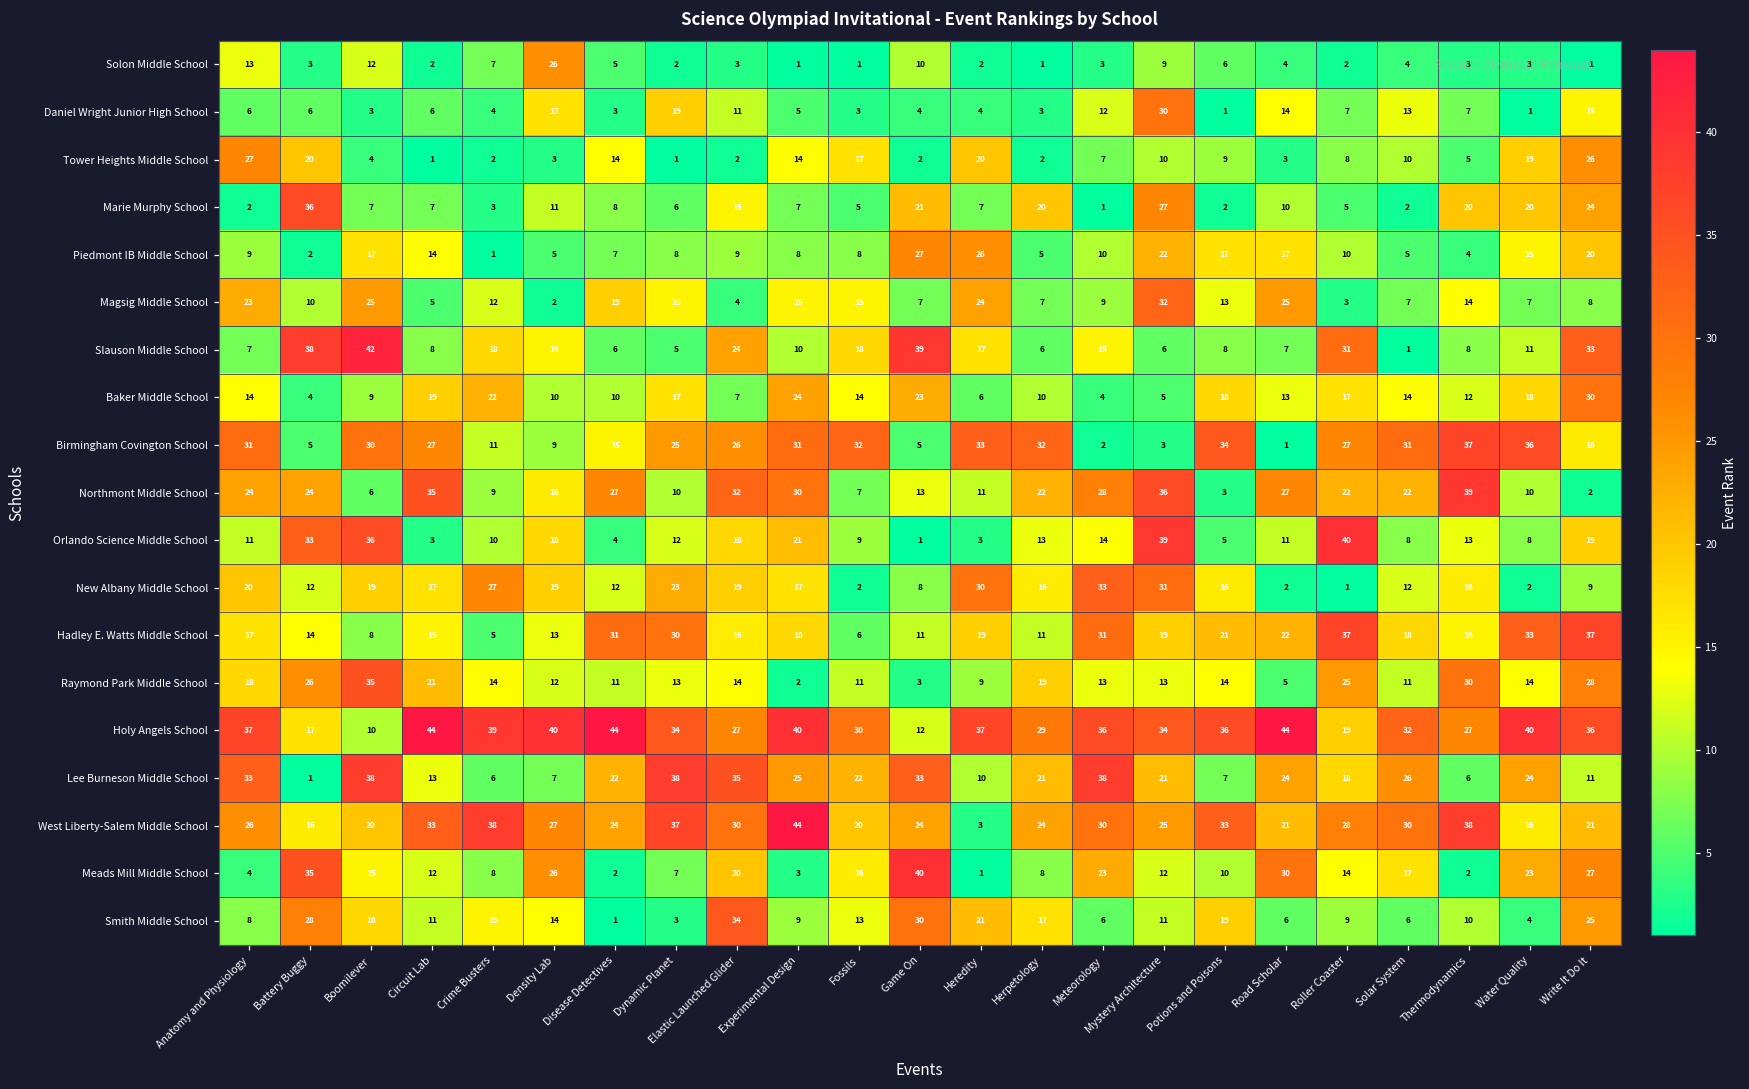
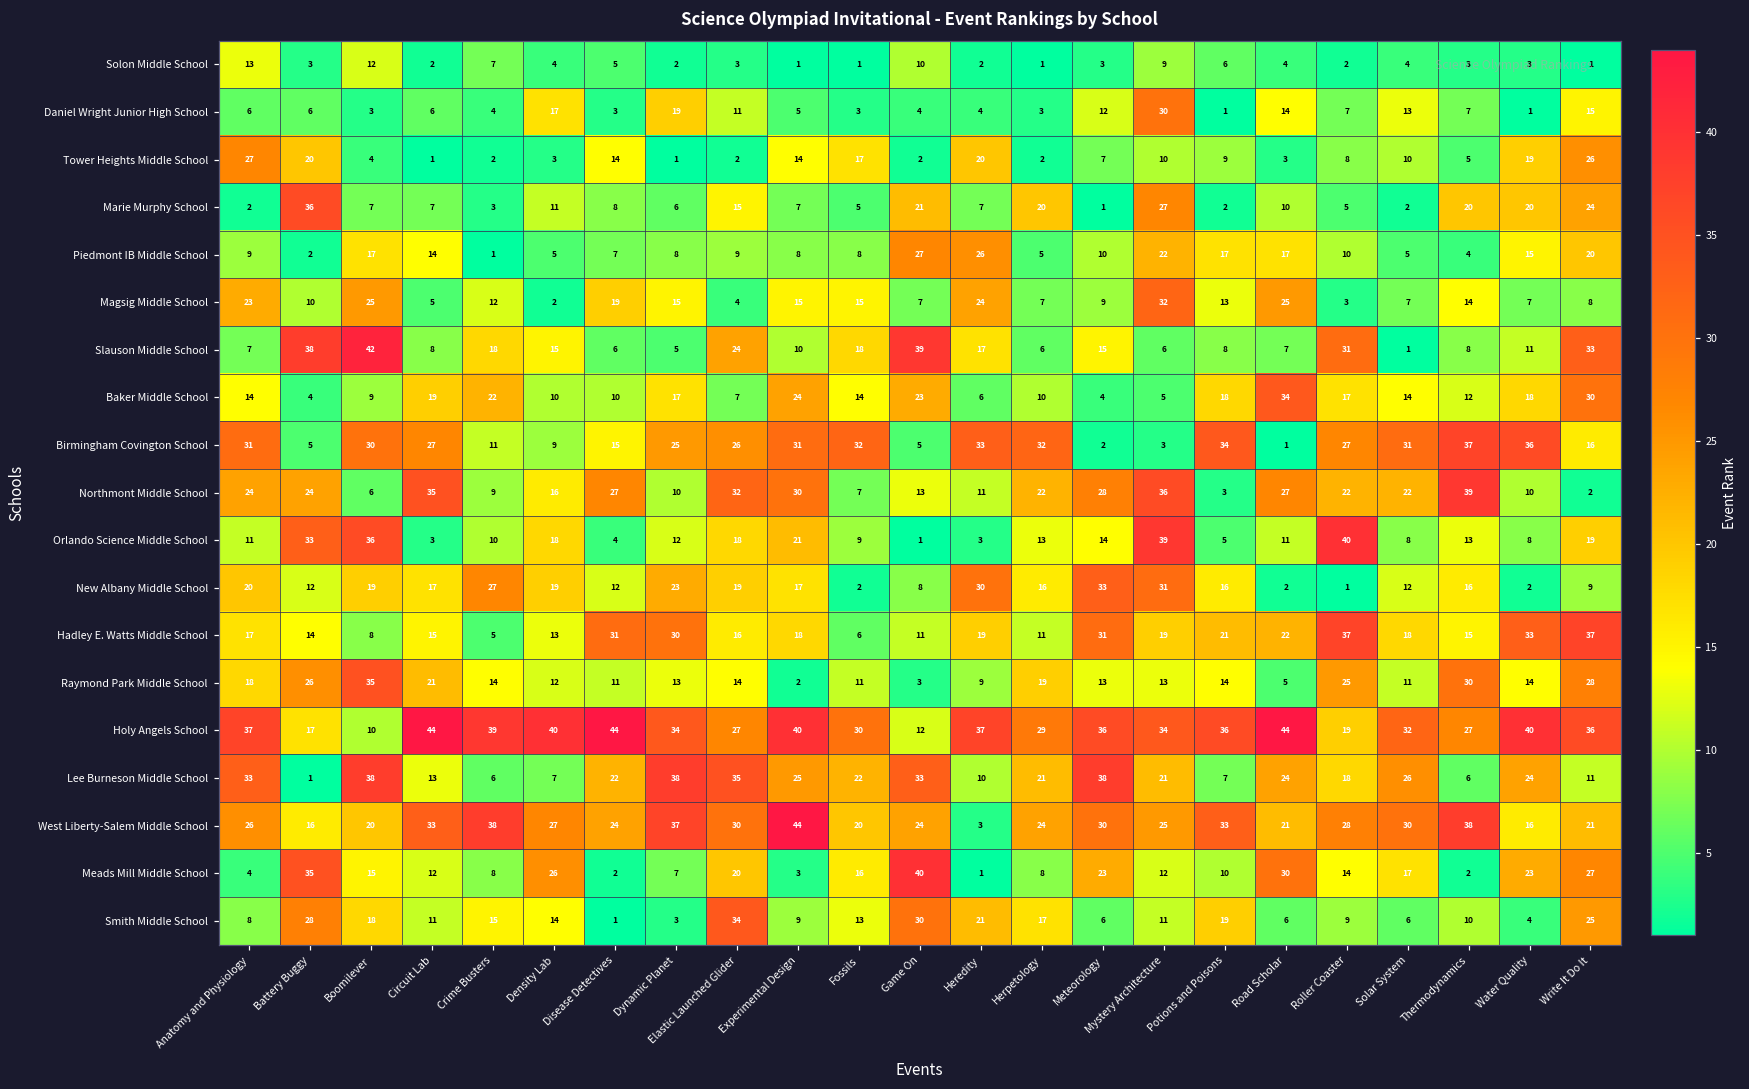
Solon Middle School, Density Lab: 26 -> 4
Baker Middle School, Road Scholar: 13 -> 34
